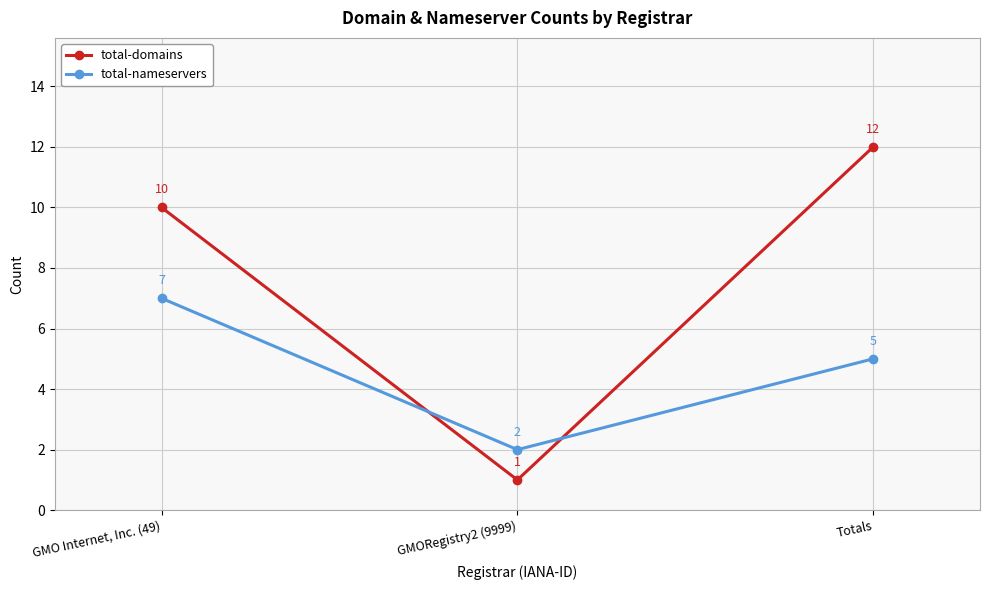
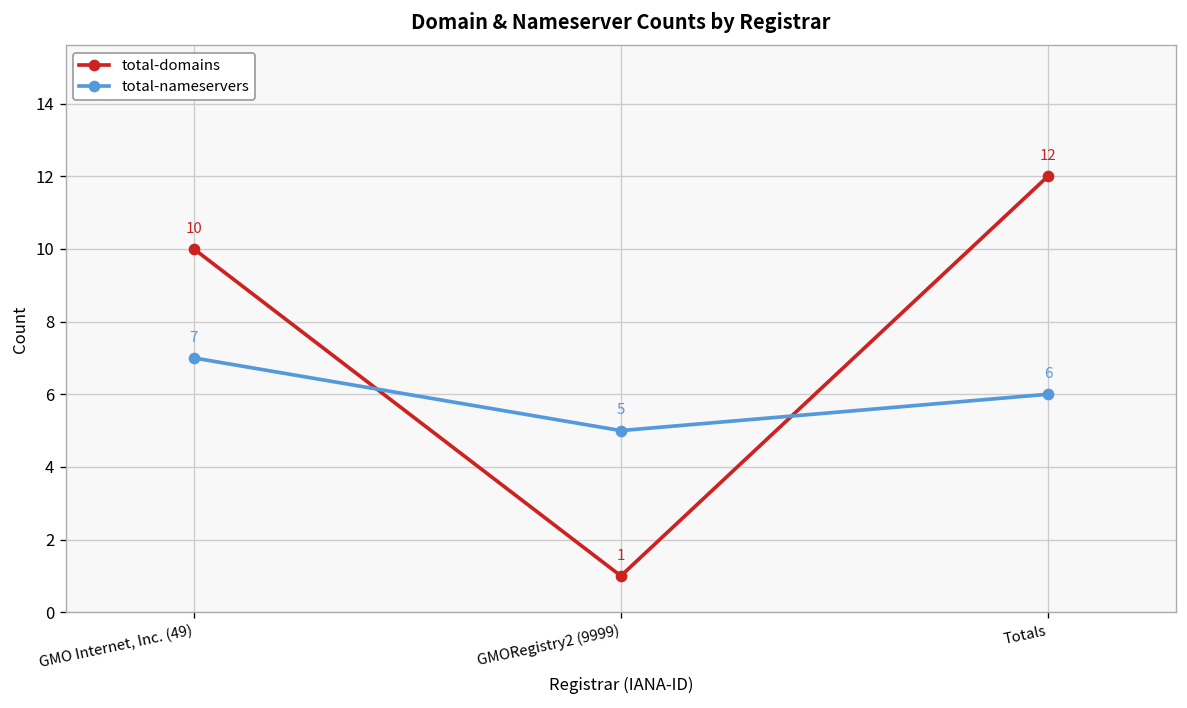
total-nameservers, GMORegistry2 (9999): 2 -> 5
total-nameservers, Totals: 5 -> 6
